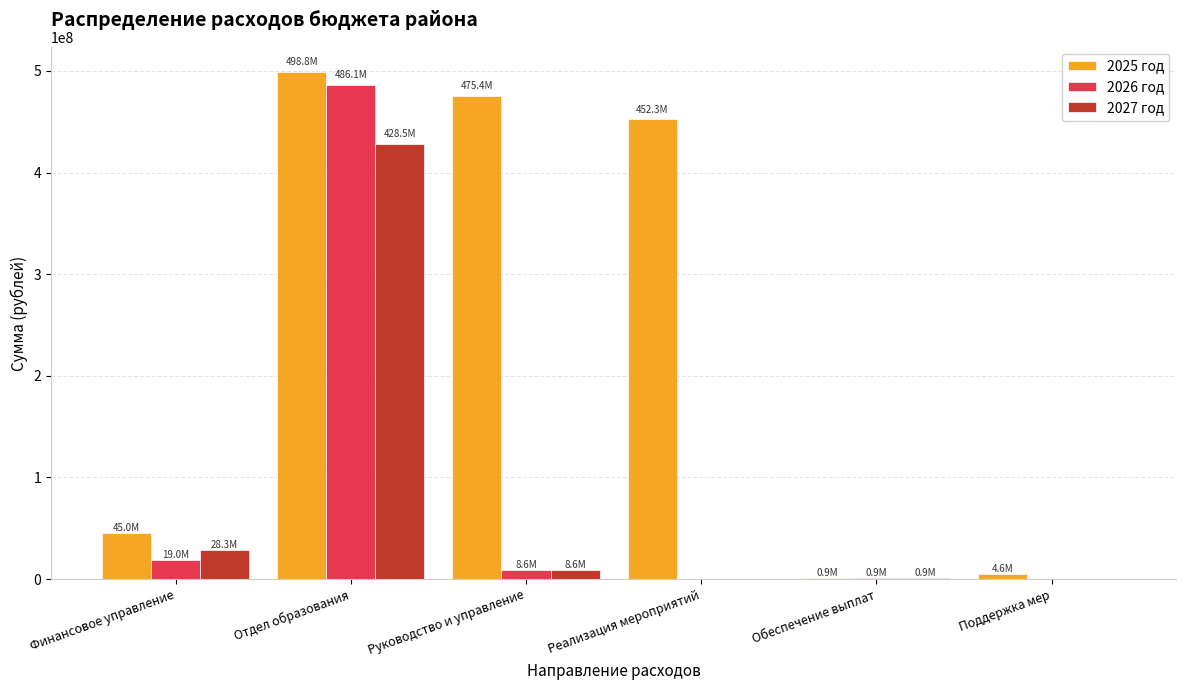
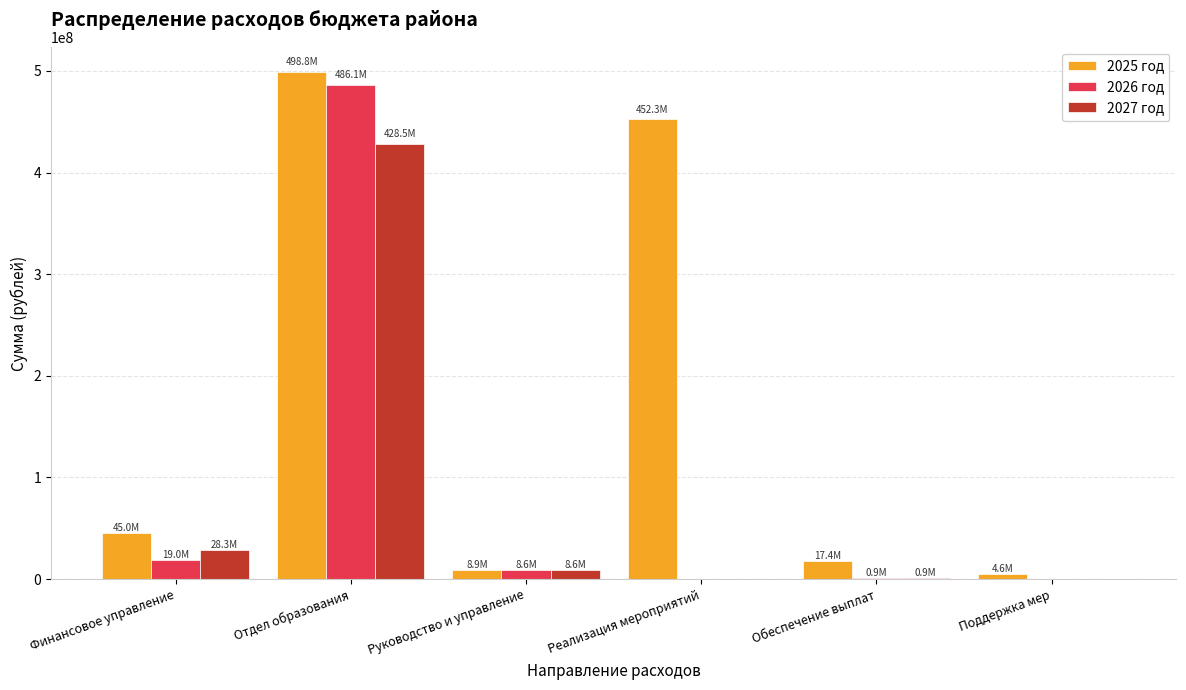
2025 год, Руководство и управление: 475.4M -> 8.9M
2025 год, Обеспечение выплат: 0.9M -> 17.4M
